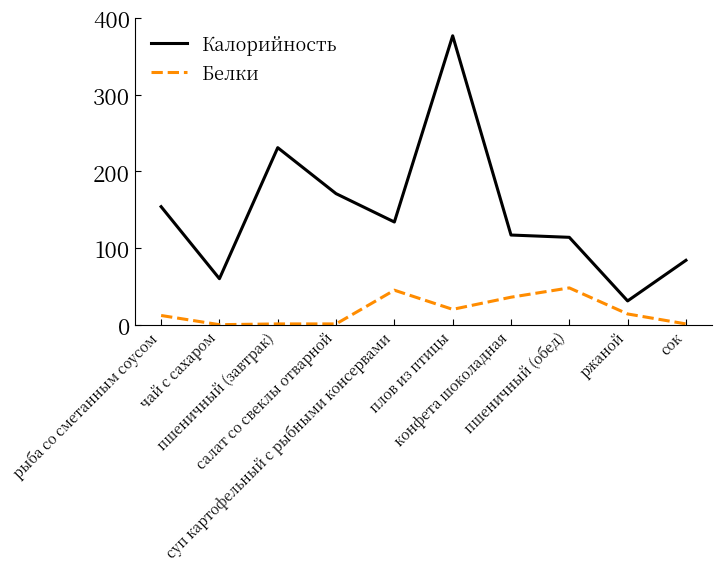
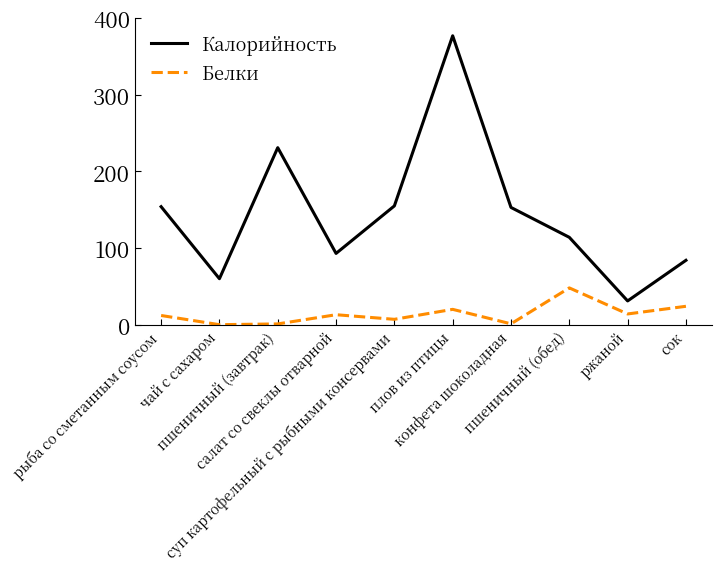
Калорийность, салат со свеклы отварной: 170 -> 90
Белки, салат со свеклы отварной: 0 -> 10
Калорийность, суп картофельный с рыбными консервами: 130 -> 160
Белки, суп картофельный с рыбными консервами: 50 -> 10
Калорийность, конфета шоколадная: 120 -> 150
Белки, конфета шоколадная: 40 -> 0
Белки, сок: 0 -> 20
